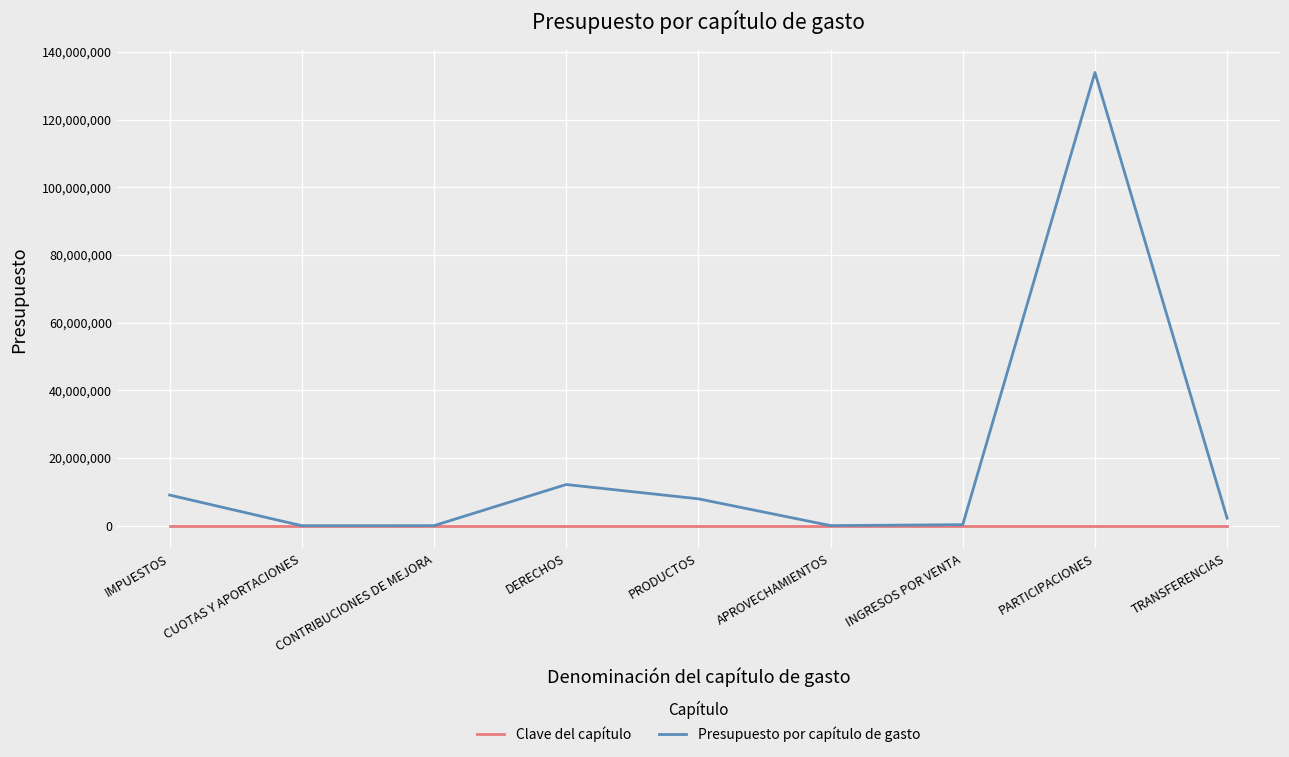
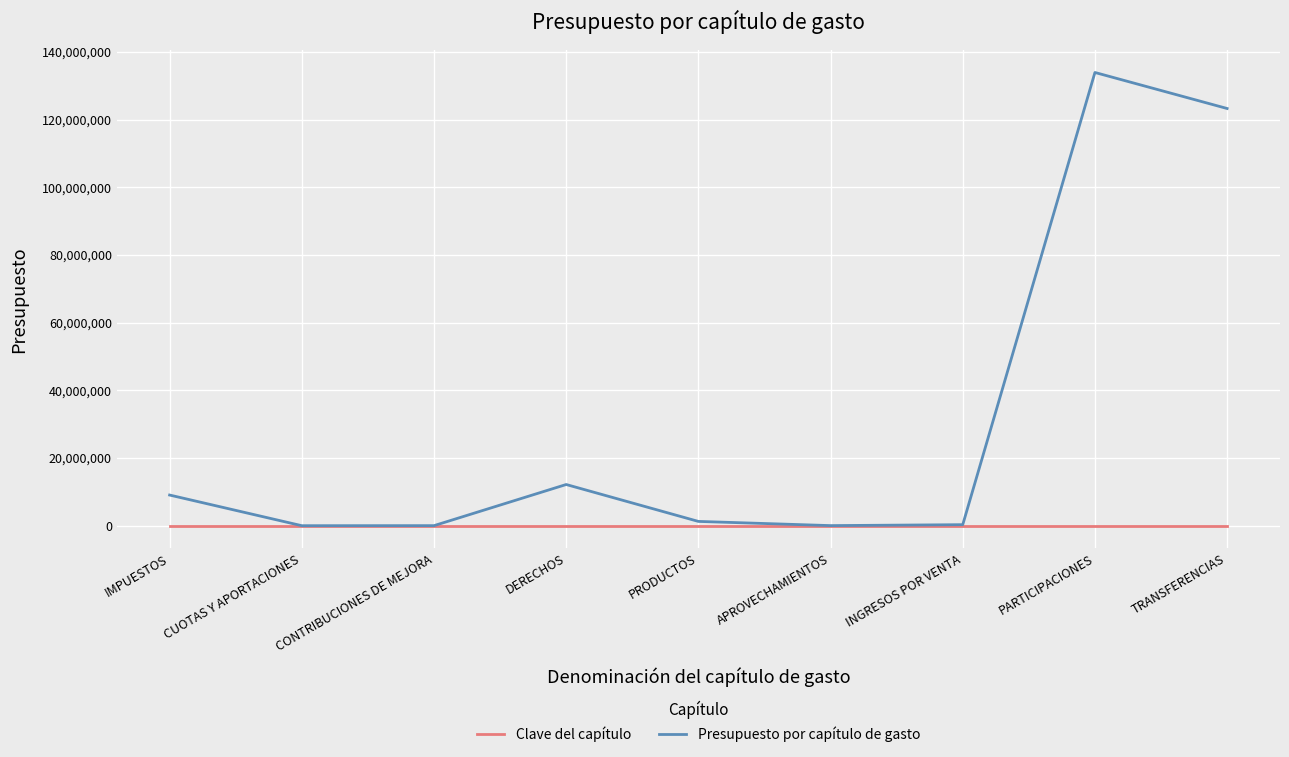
Presupuesto por capítulo de gasto, PRODUCTOS: 8,000,000 -> 1,000,000
Presupuesto por capítulo de gasto, TRANSFERENCIAS: 2,000,000 -> 123,000,000
